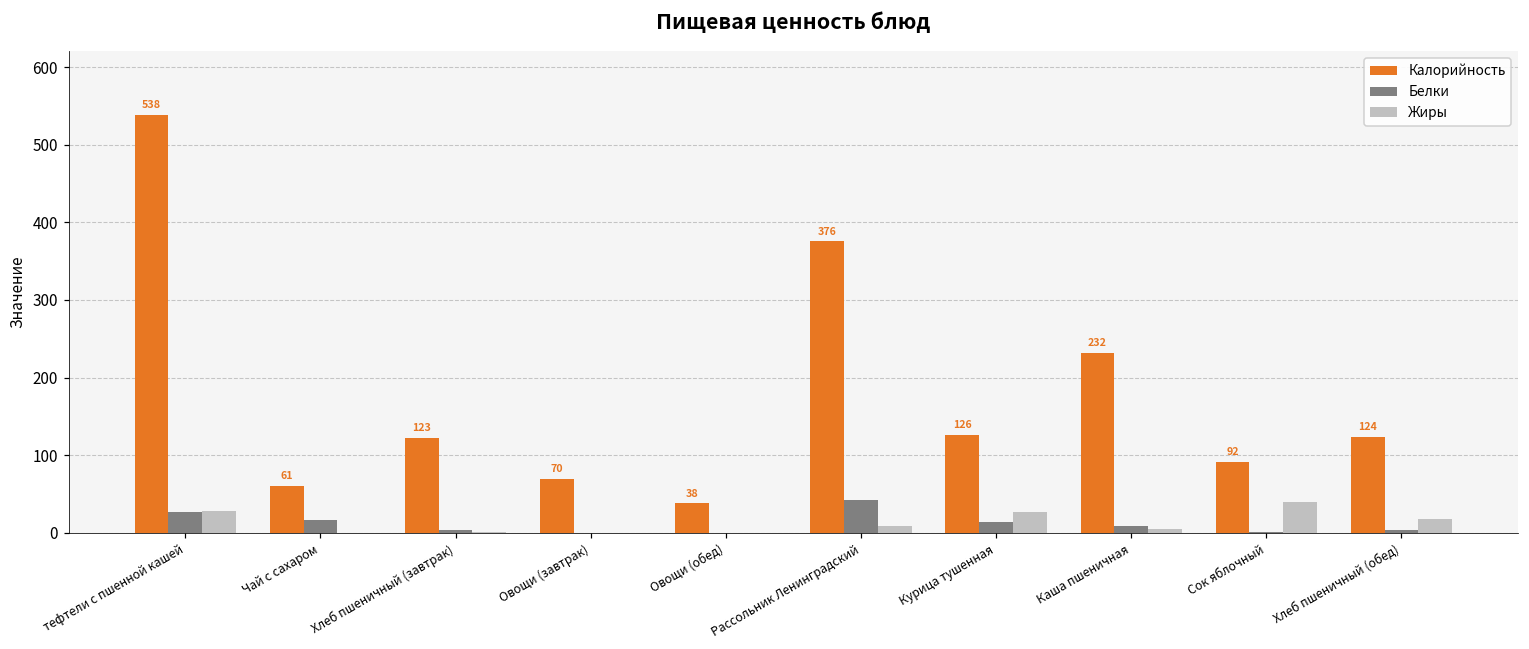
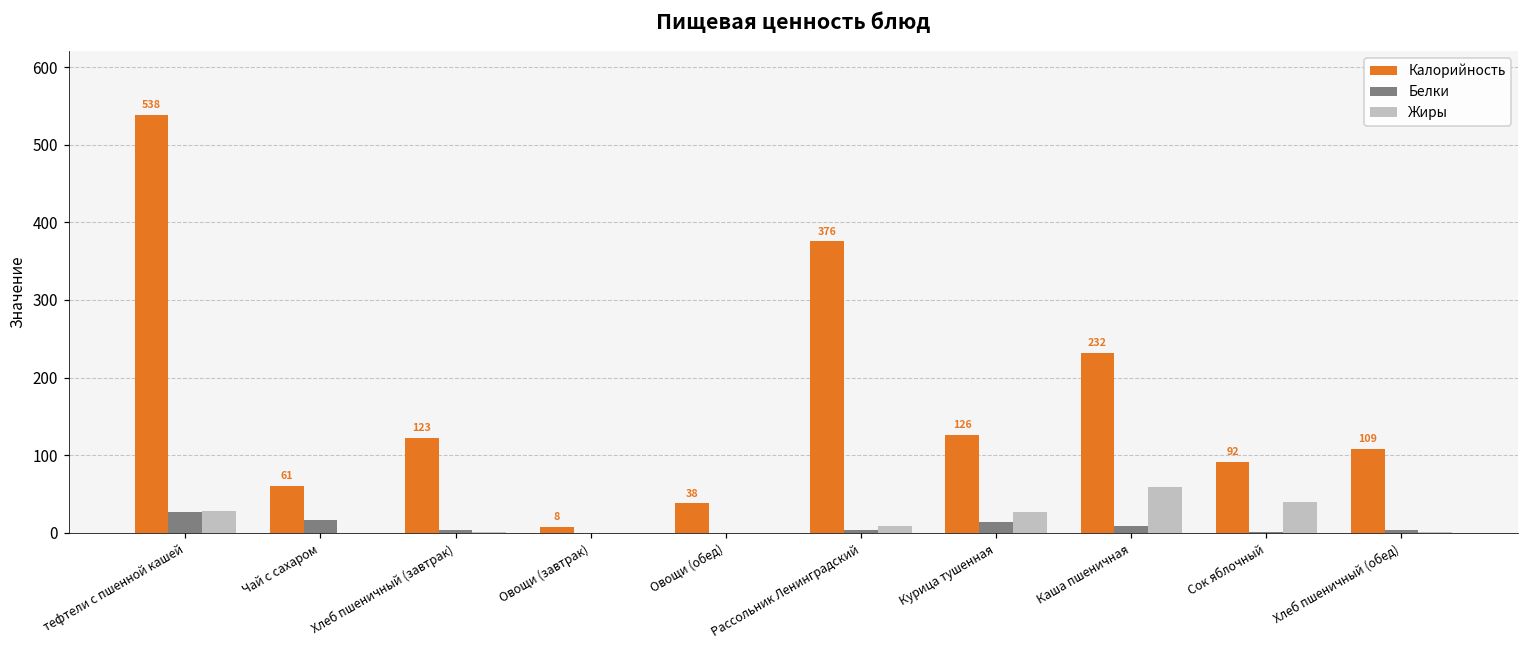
Калорийность, Овощи (завтрак): 70 -> 8
Белки, Рассольник Ленинградский: 40 -> 0
Жиры, Каша пшеничная: 10 -> 60
Калорийность, Хлеб пшеничный (обед): 124 -> 109
Жиры, Хлеб пшеничный (обед): 20 -> 0
